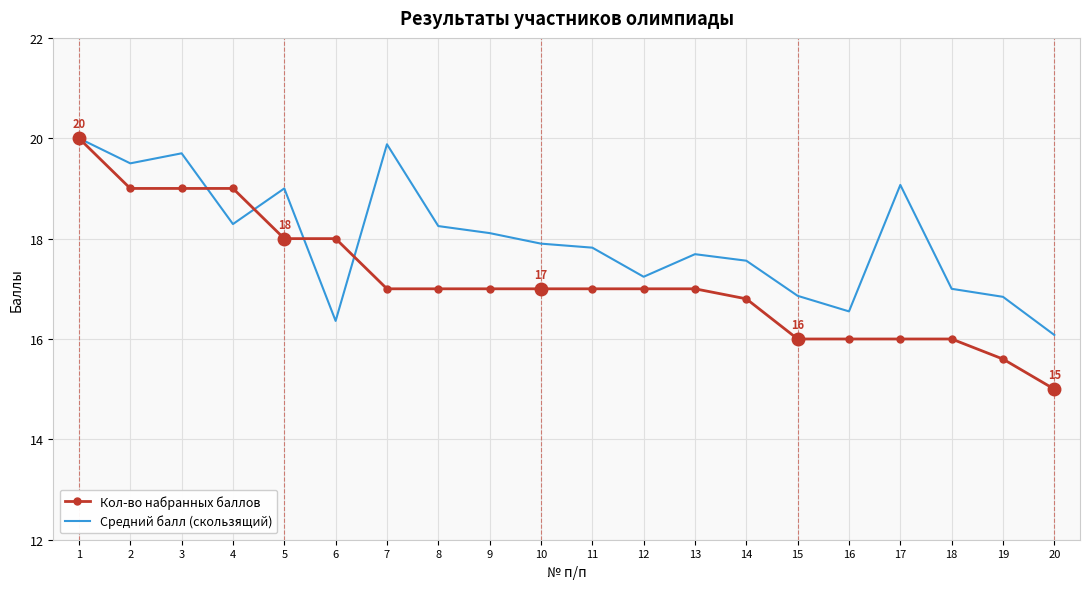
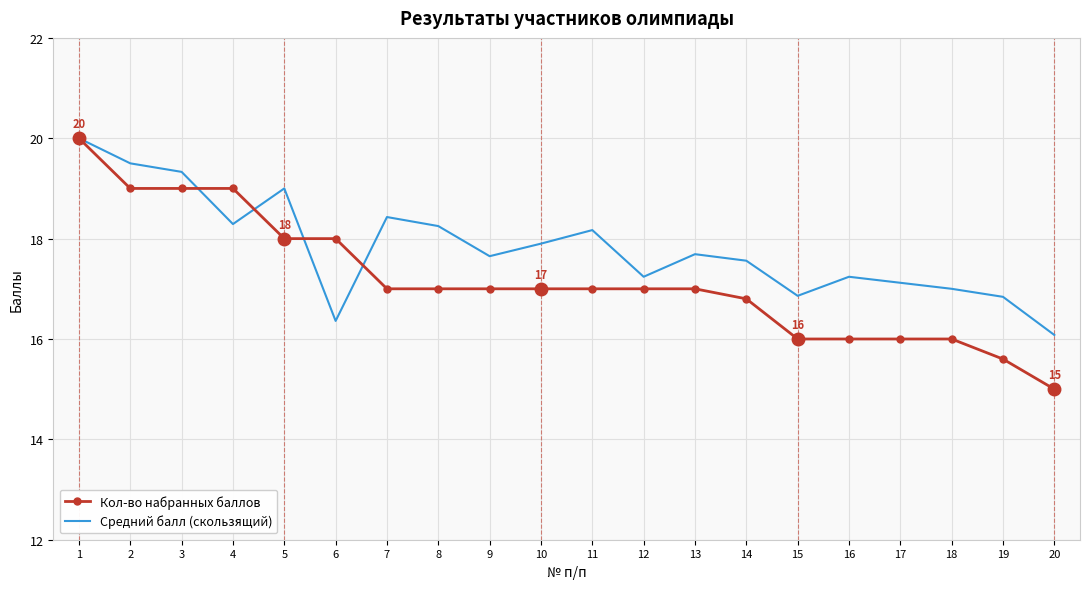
Средний балл (скользящий), 3: 19.7 -> 19.3
Средний балл (скользящий), 7: 19.9 -> 18.4
Средний балл (скользящий), 9: 18.1 -> 17.7
Средний балл (скользящий), 11: 17.8 -> 18.2
Средний балл (скользящий), 16: 16.6 -> 17.2
Средний балл (скользящий), 17: 19.1 -> 17.1
